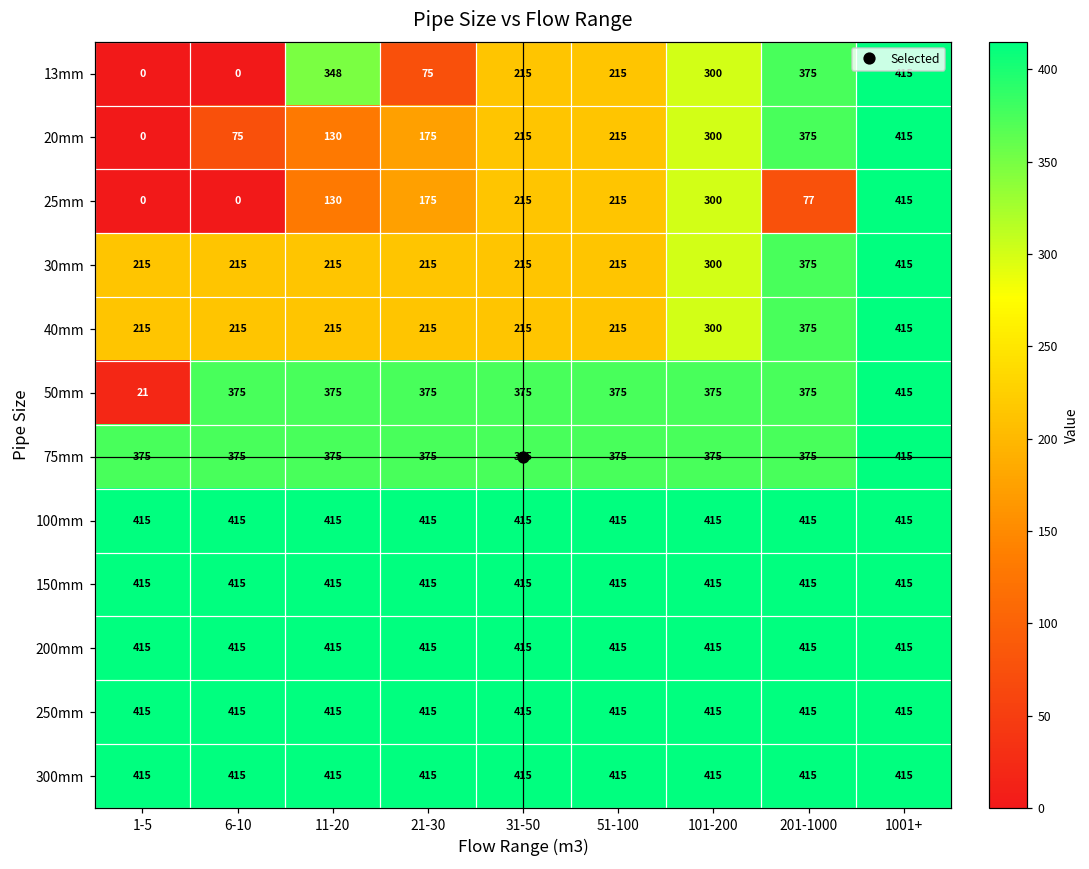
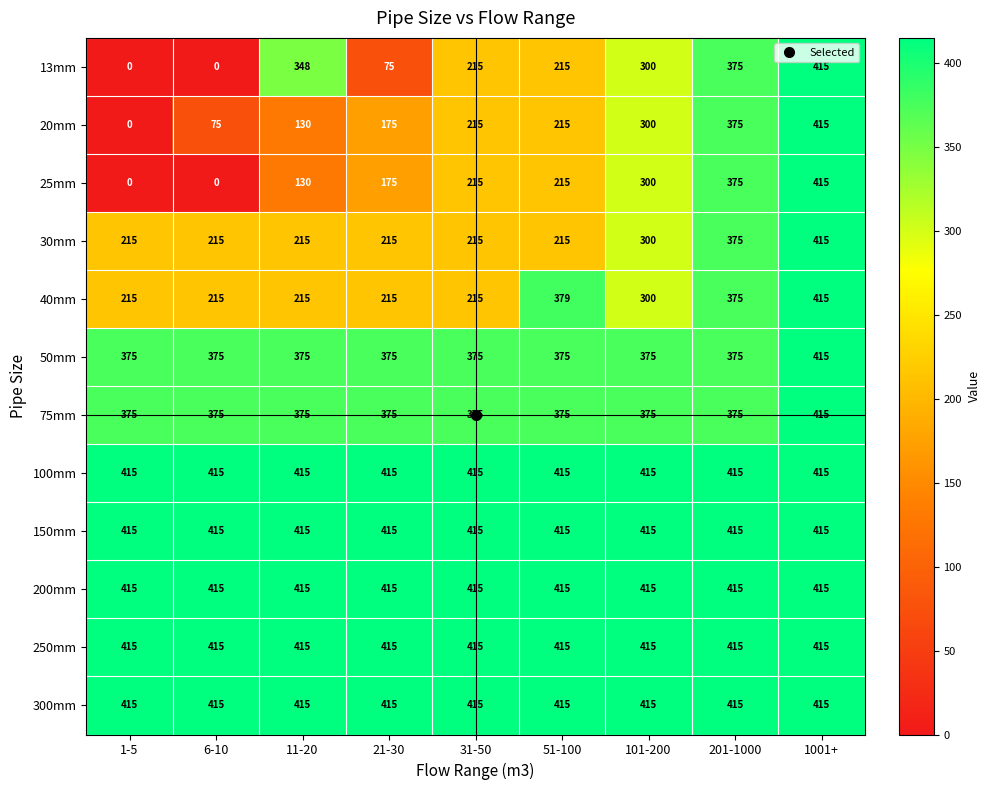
25mm, 201-1000: 77 -> 375
40mm, 51-100: 215 -> 379
50mm, 1-5: 21 -> 375
